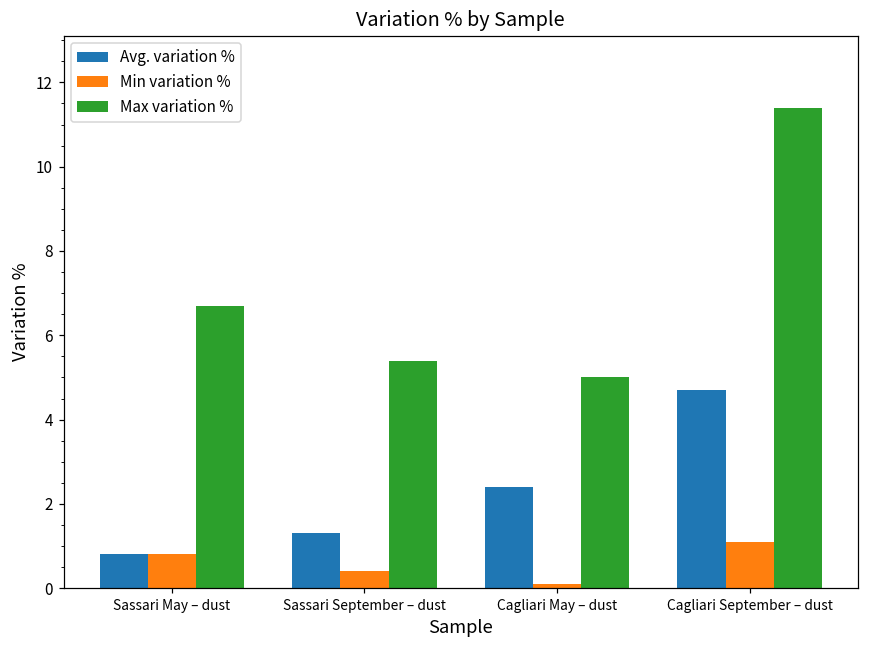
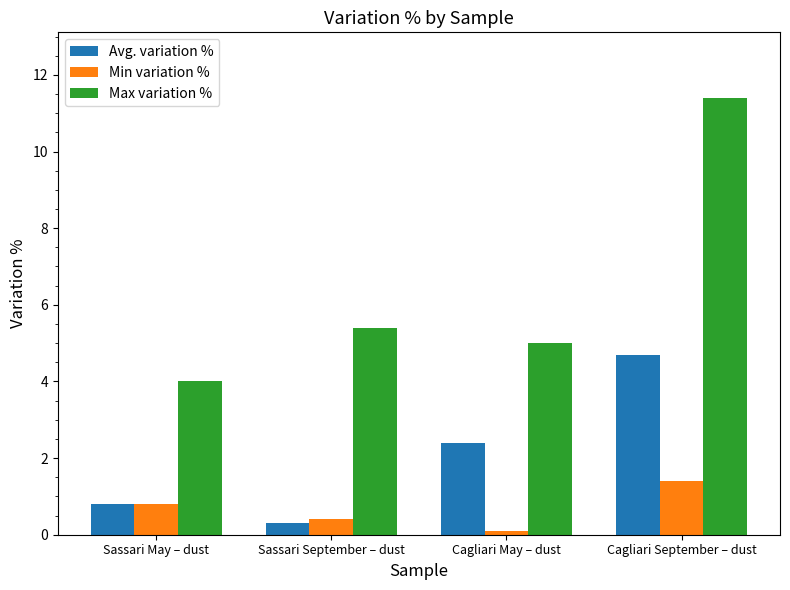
Max variation %, Sassari May – dust: 6.7 -> 4.0
Avg. variation %, Sassari September – dust: 1.3 -> 0.3
Min variation %, Cagliari September – dust: 1.1 -> 1.4
